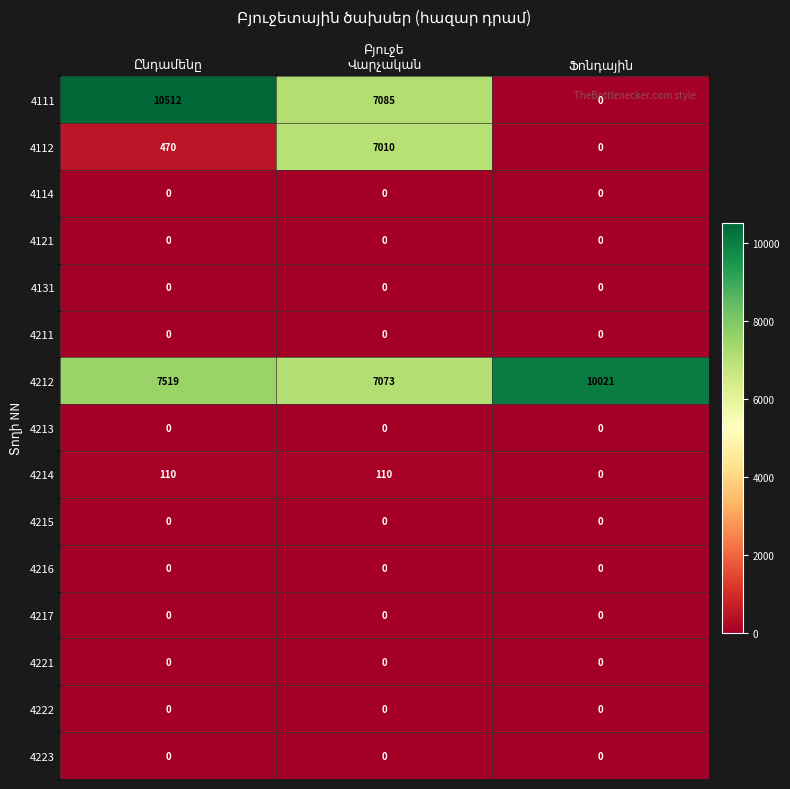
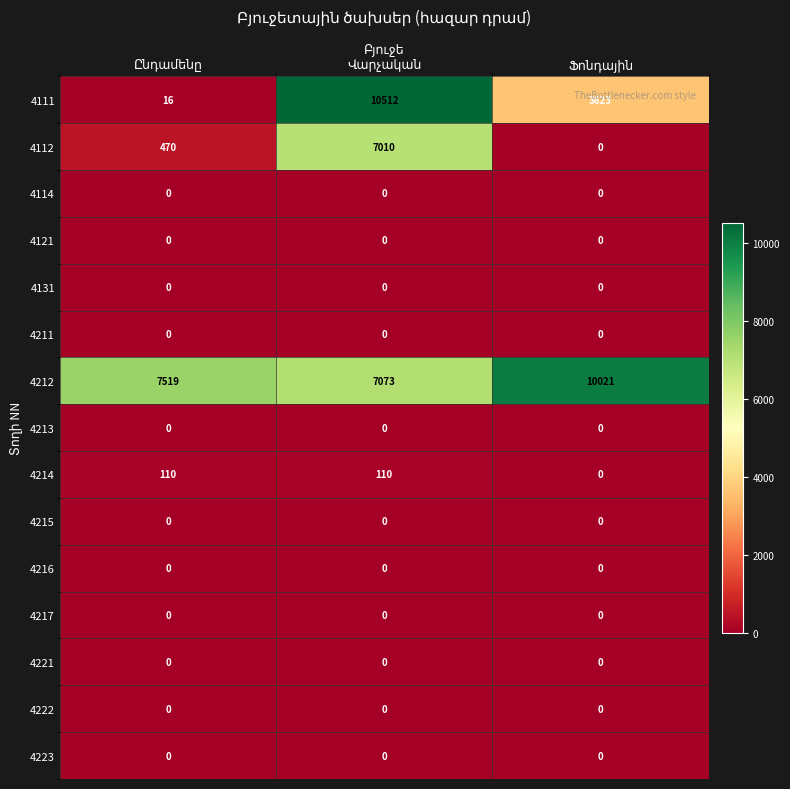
4111, Ընդամենը: 10512 -> 16
4111, Վարչական: 7085 -> 10512
4111, Ֆոնդային: 0 -> 3623
